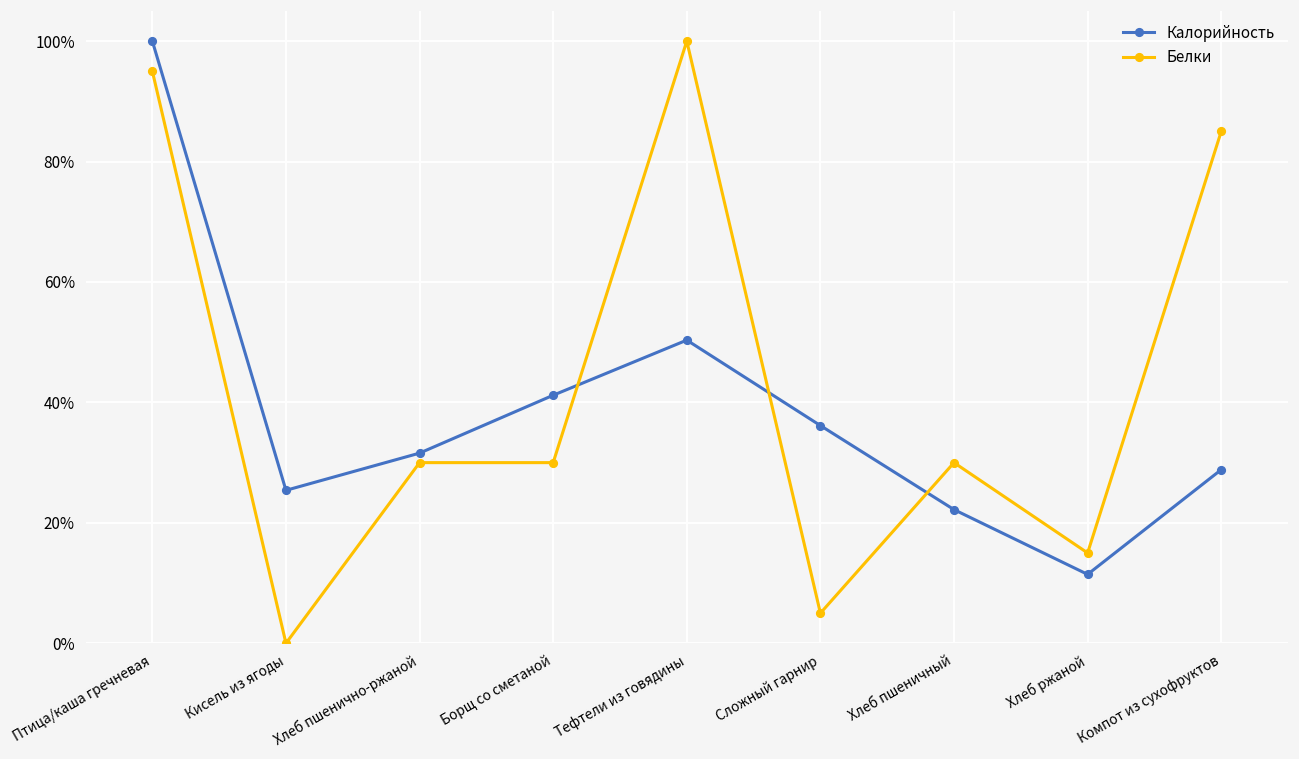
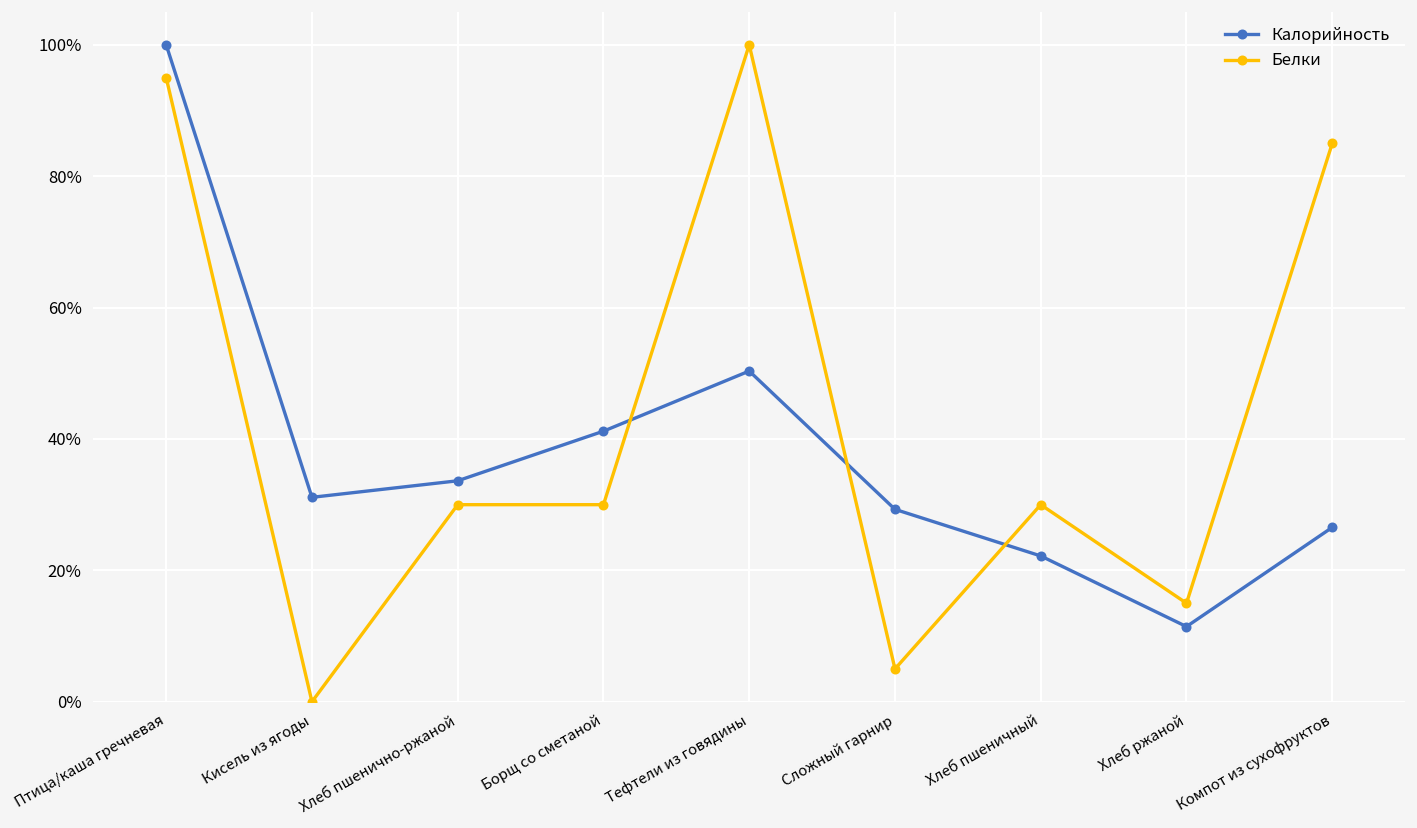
Калорийность, Кисель из ягоды: 25% -> 31%
Калорийность, Хлеб пшенично-ржаной: 32% -> 34%
Калорийность, Сложный гарнир: 36% -> 29%
Калорийность, Компот из сухофруктов: 29% -> 27%
